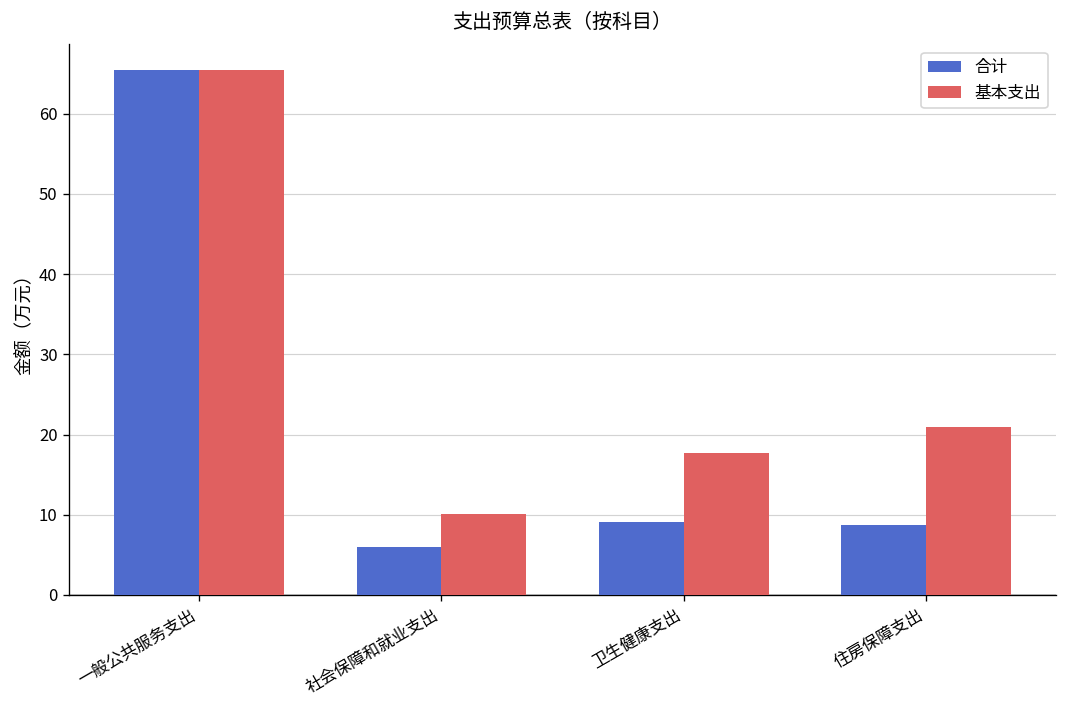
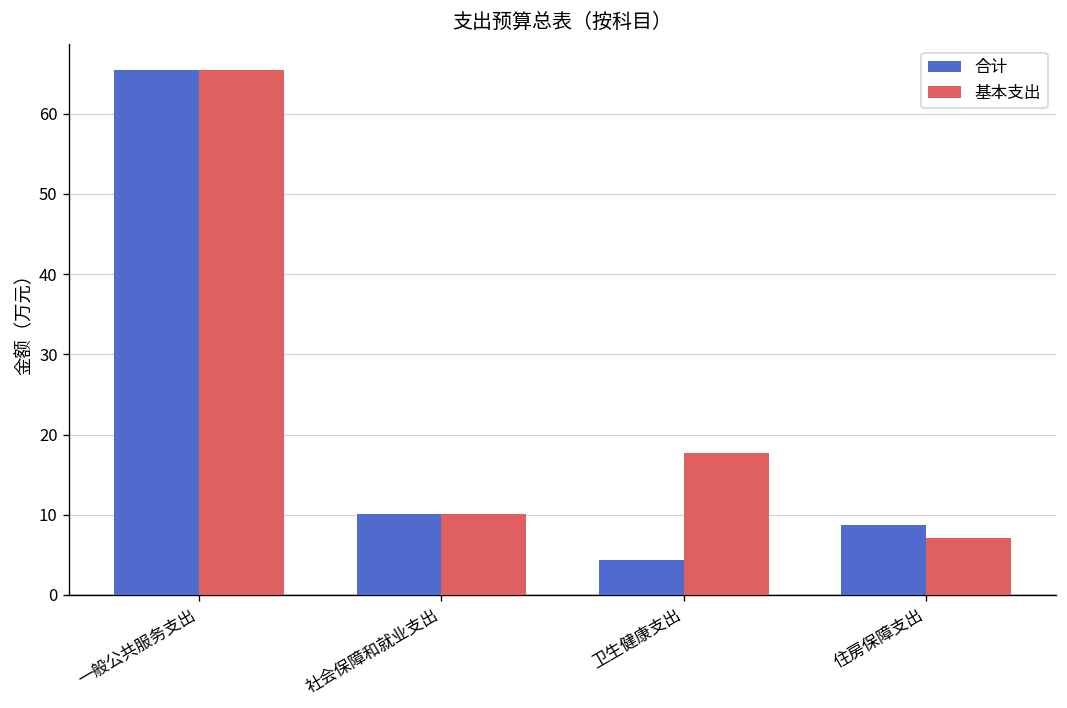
合计, 社会保障和就业支出: 6 -> 10
合计, 卫生健康支出: 9 -> 4
基本支出, 住房保障支出: 21 -> 7
